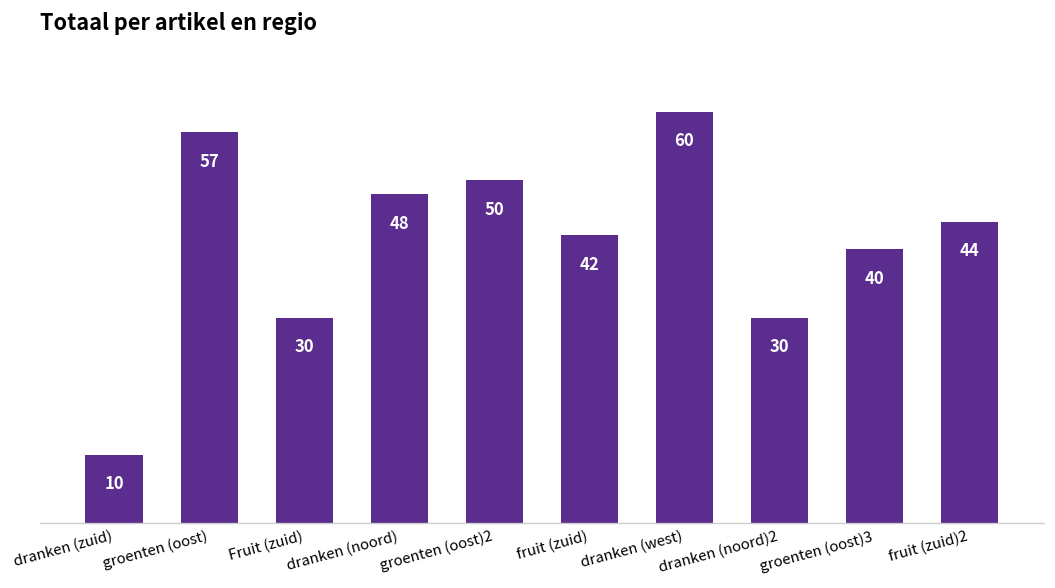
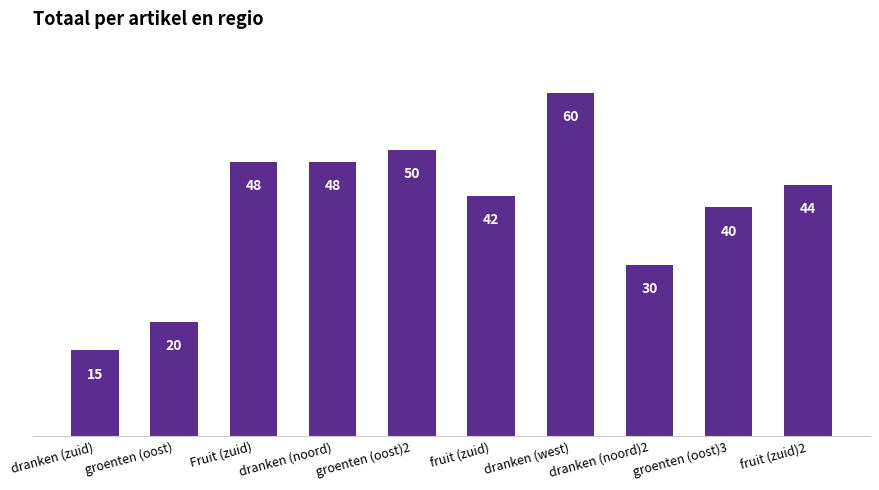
dranken (zuid): 10 -> 15
groenten (oost): 57 -> 20
Fruit (zuid): 30 -> 48
